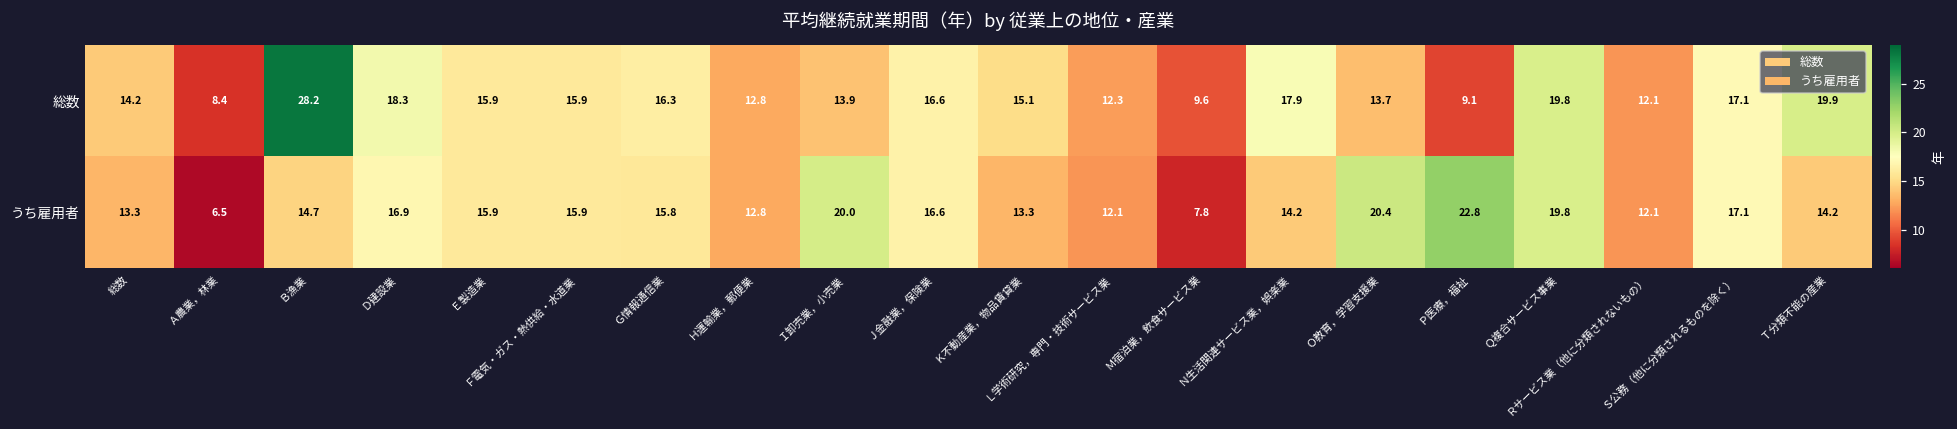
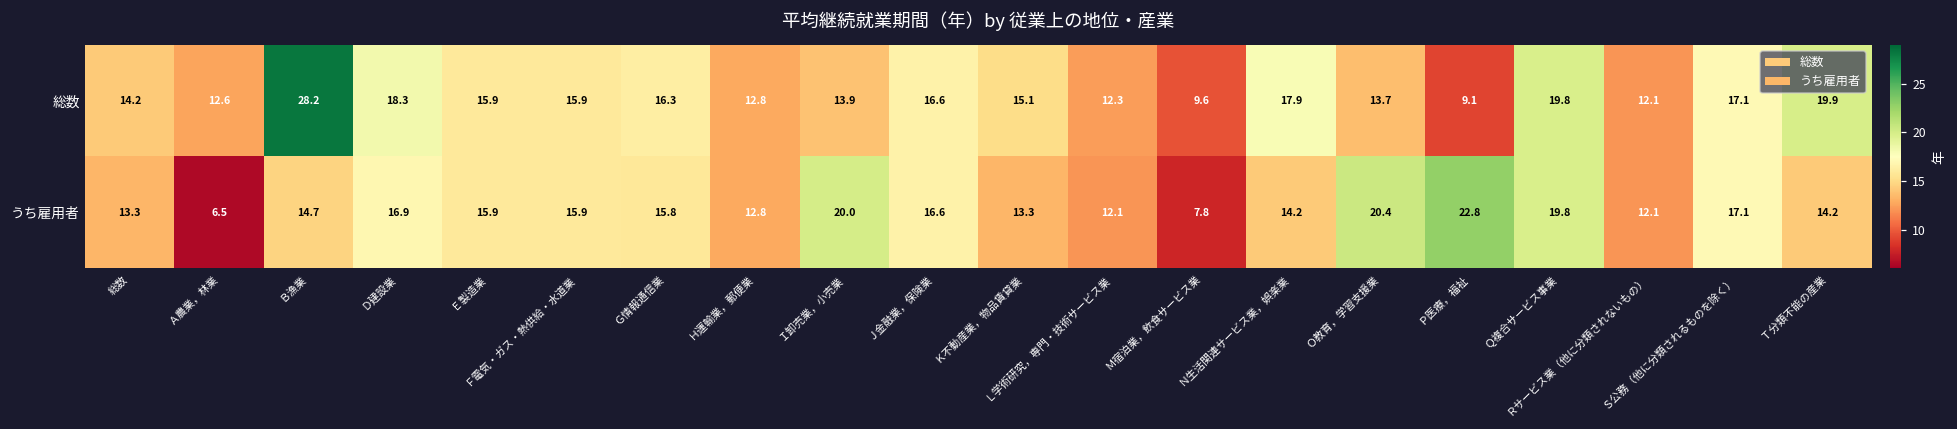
総数, Ａ農業，林業: 8.4 -> 12.6
